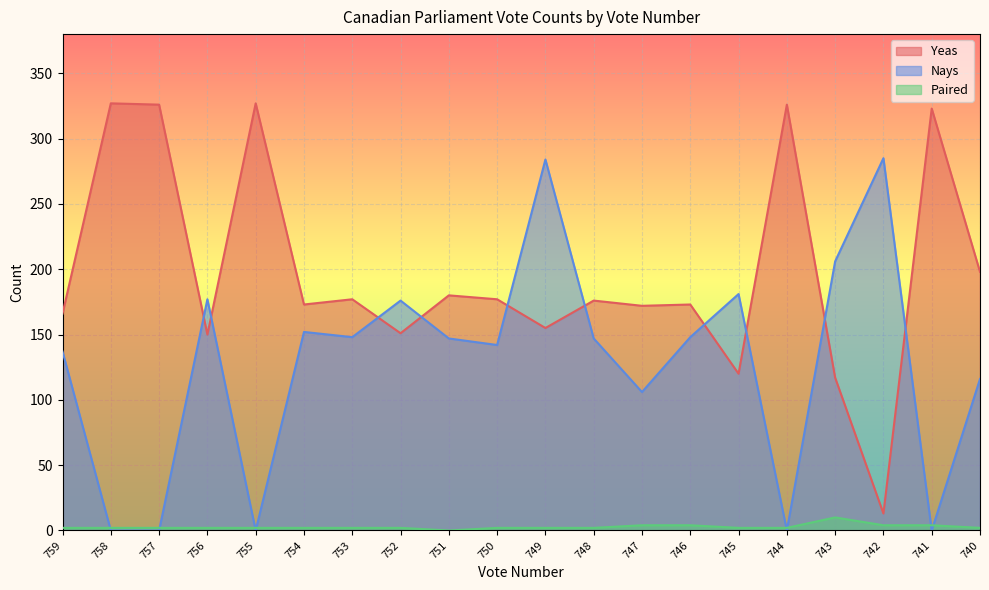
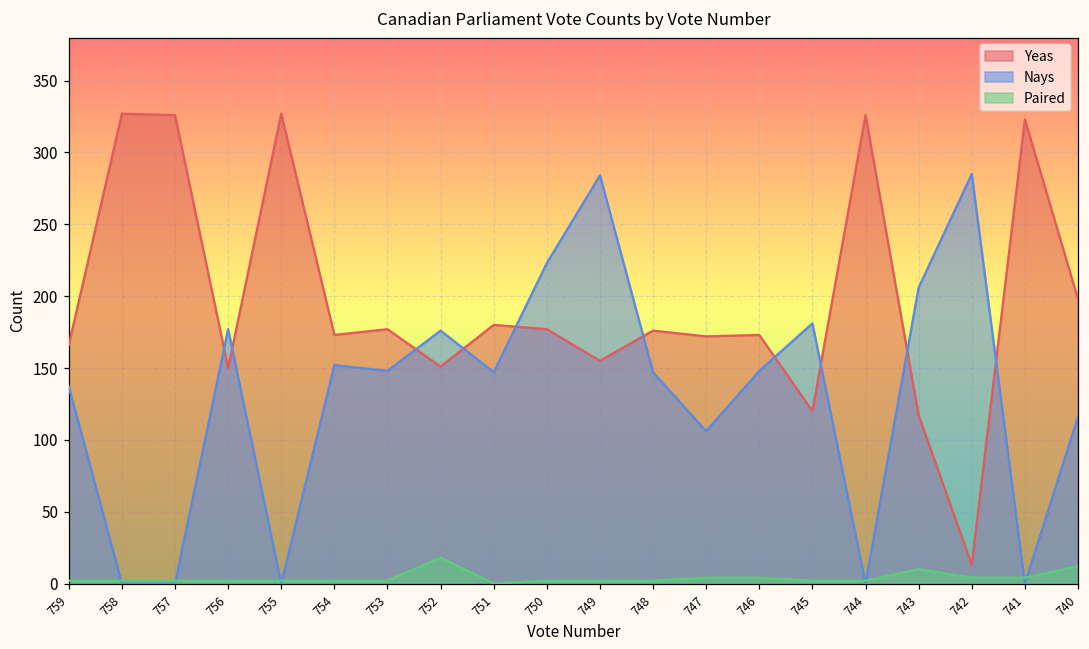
Paired, 752: 2 -> 18
Nays, 750: 142 -> 223
Paired, 740: 2 -> 12
